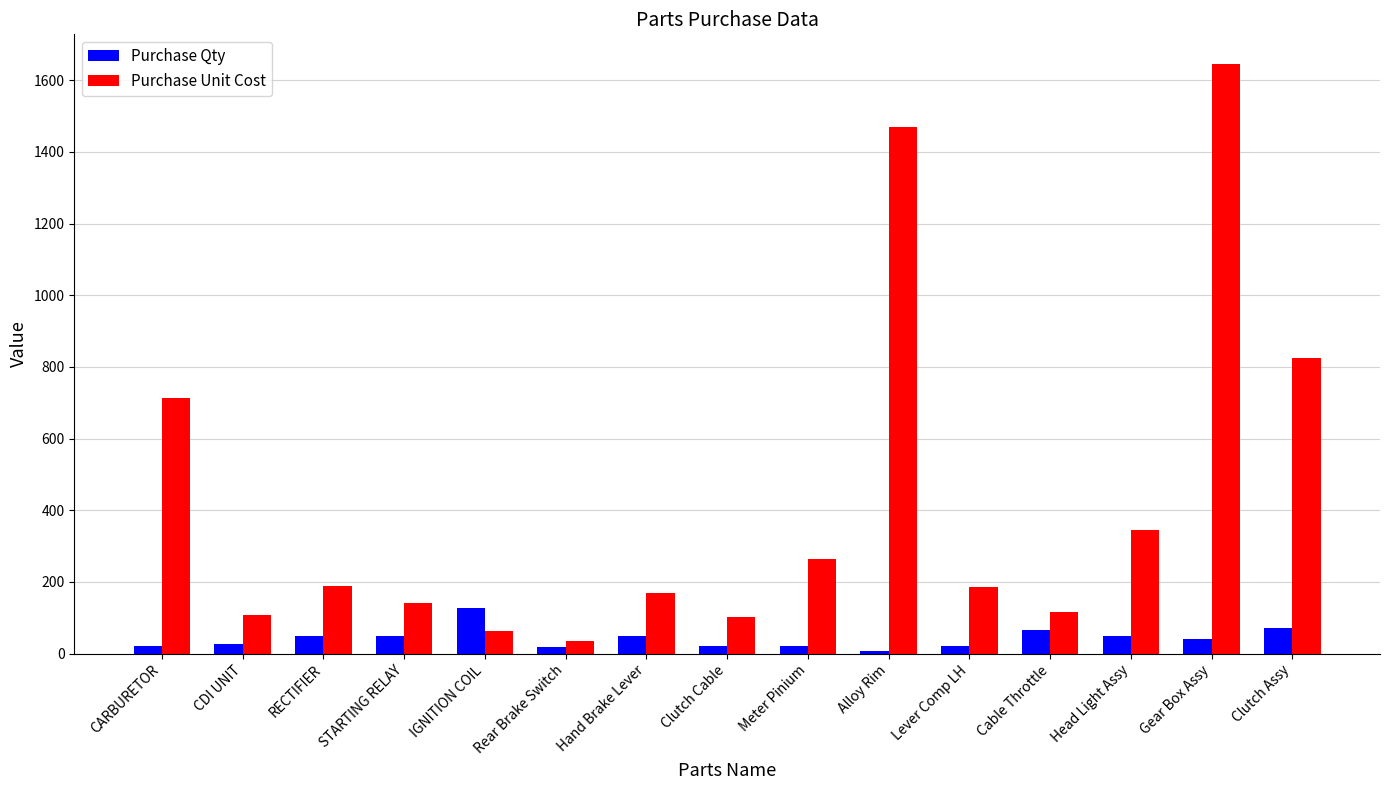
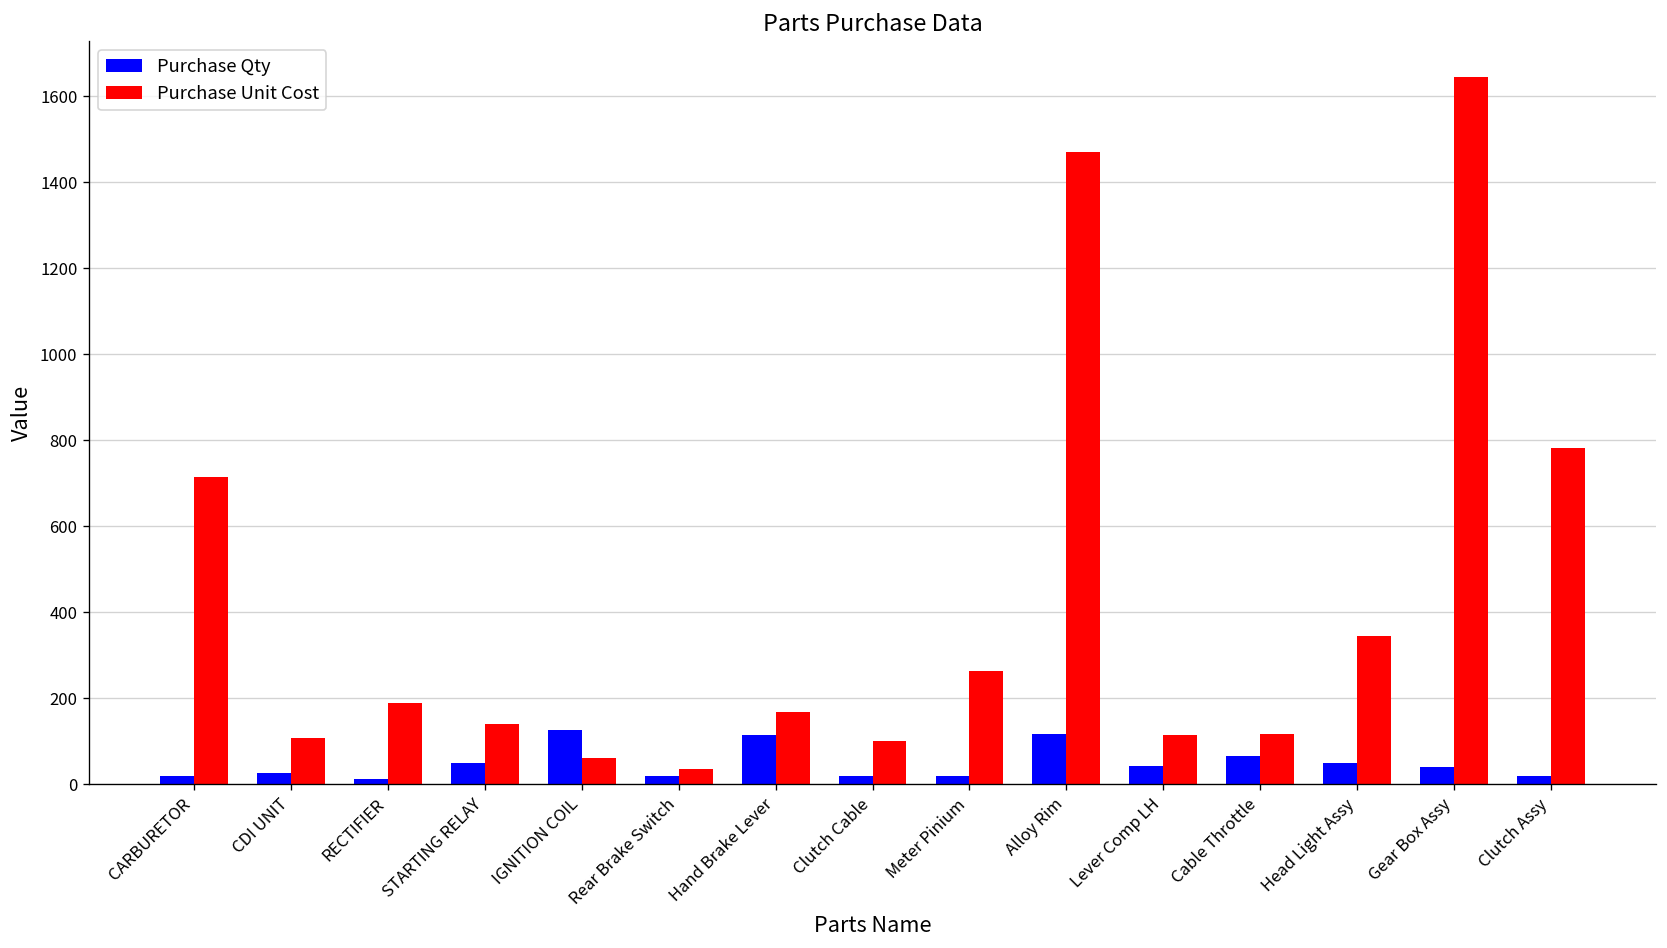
Purchase Qty, RECTIFIER: 50 -> 10
Purchase Qty, Hand Brake Lever: 50 -> 110
Purchase Qty, Alloy Rim: 10 -> 120
Purchase Qty, Lever Comp LH: 20 -> 40
Purchase Unit Cost, Lever Comp LH: 190 -> 120
Purchase Qty, Clutch Assy: 70 -> 20
Purchase Unit Cost, Clutch Assy: 820 -> 780
